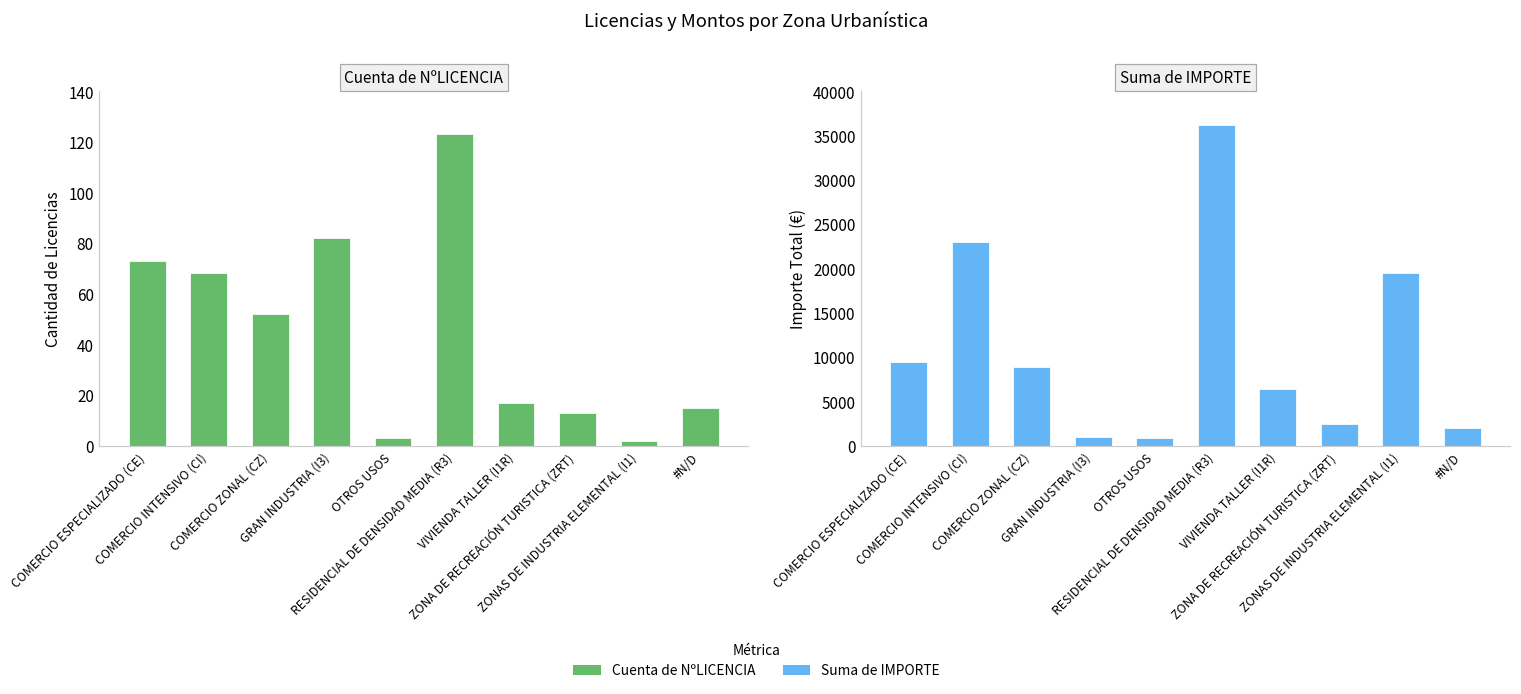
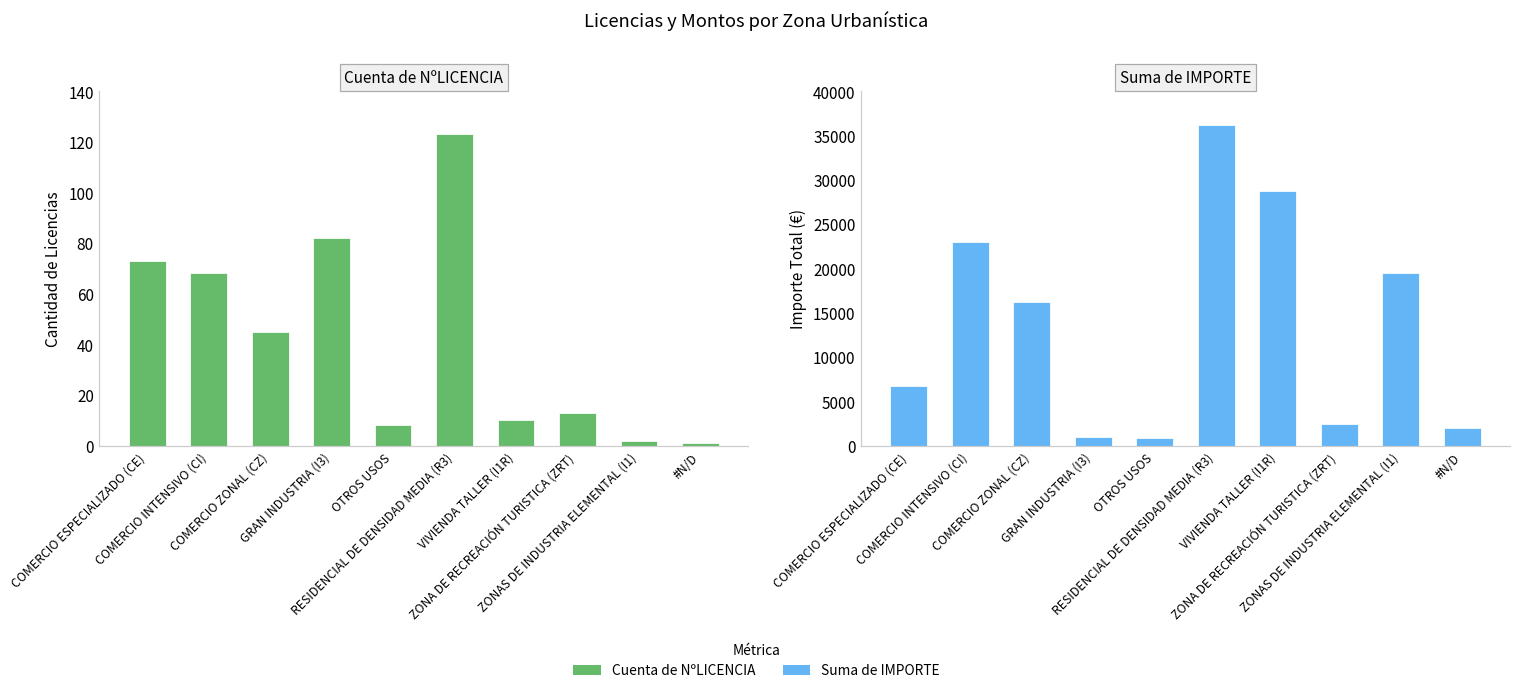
Cuenta de NºLICENCIA, COMERCIO ZONAL (CZ): 52 -> 45
Cuenta de NºLICENCIA, OTROS USOS: 3 -> 8
Cuenta de NºLICENCIA, VIVIENDA TALLER (I1R): 17 -> 10
Cuenta de NºLICENCIA, #N/D: 15 -> 1
Suma de IMPORTE, COMERCIO ESPECIALIZADO (CE): 9000 -> 7000
Suma de IMPORTE, COMERCIO ZONAL (CZ): 9000 -> 16000
Suma de IMPORTE, VIVIENDA TALLER (I1R): 6000 -> 29000
